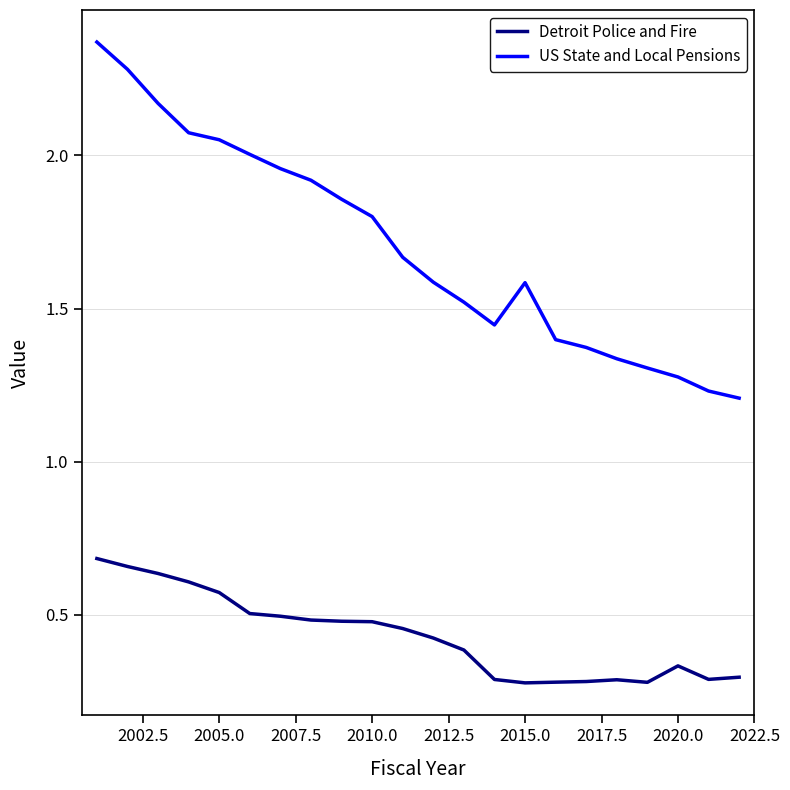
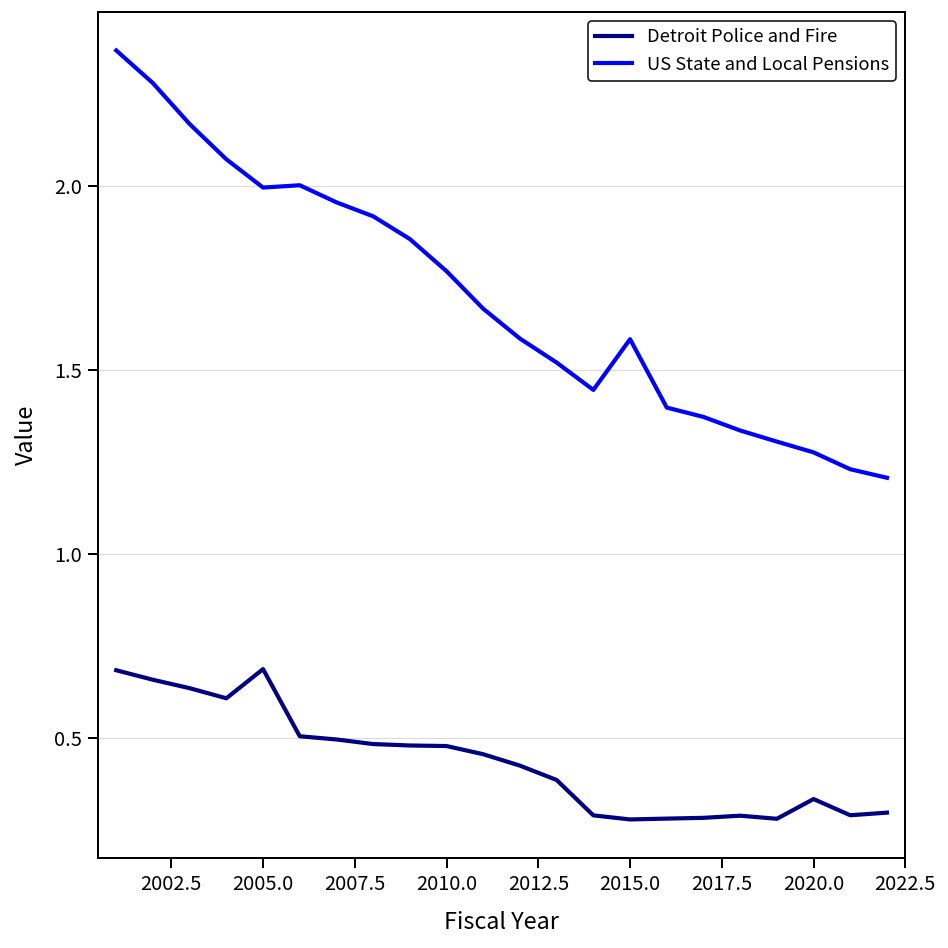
Detroit Police and Fire, 2005.0: 0.57 -> 0.69
US State and Local Pensions, 2005.0: 2.05 -> 2.00
US State and Local Pensions, 2010.0: 1.80 -> 1.77
